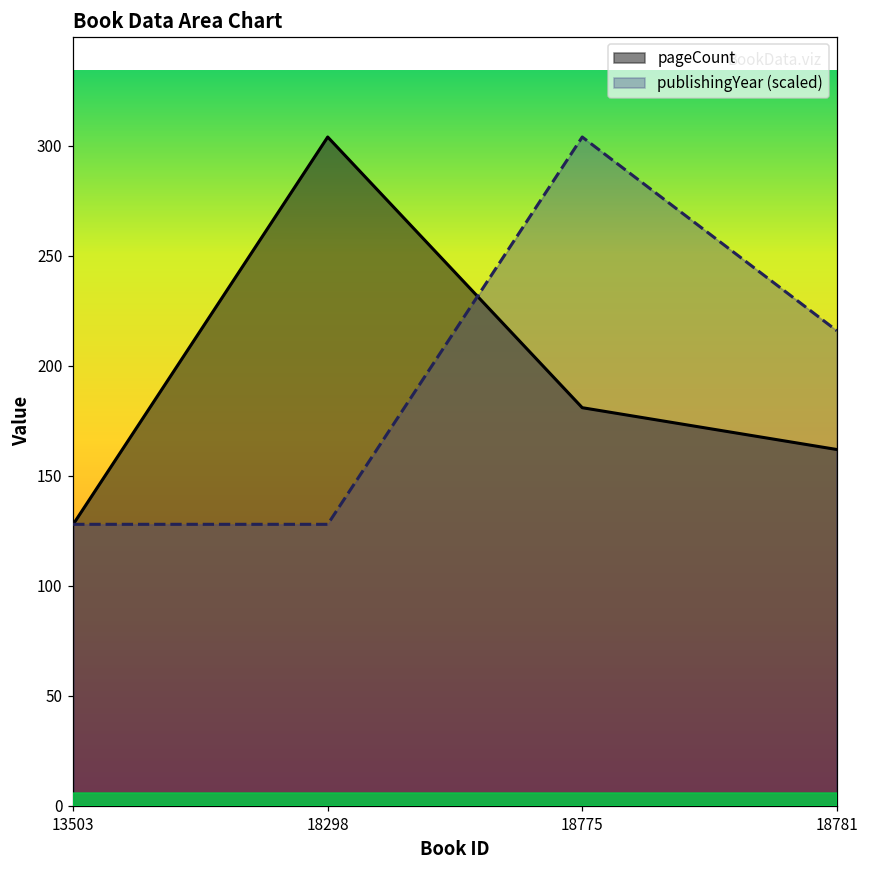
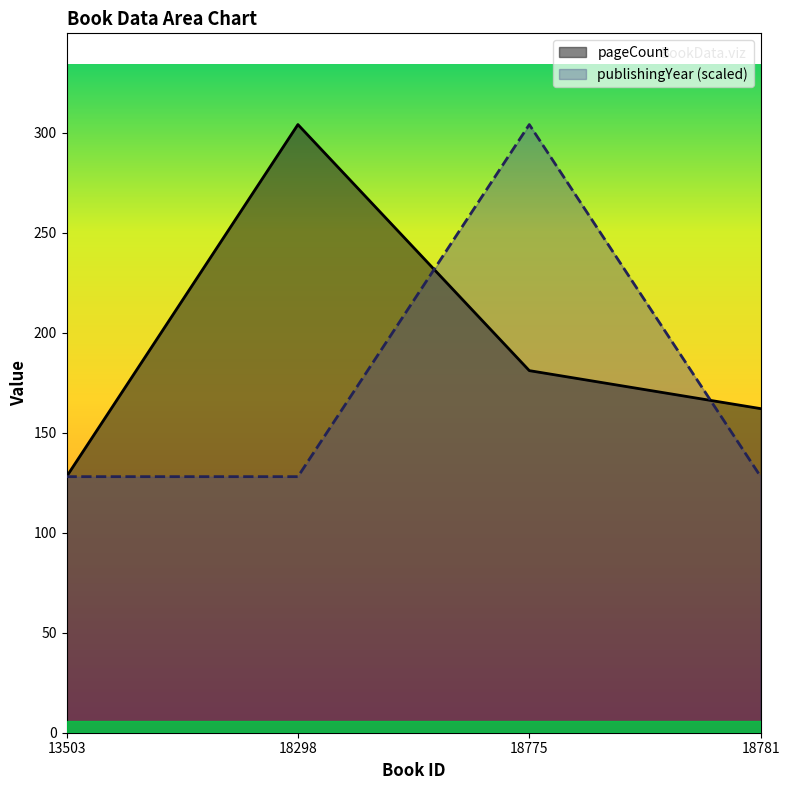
publishingYear (scaled), 18781: 216 -> 128
